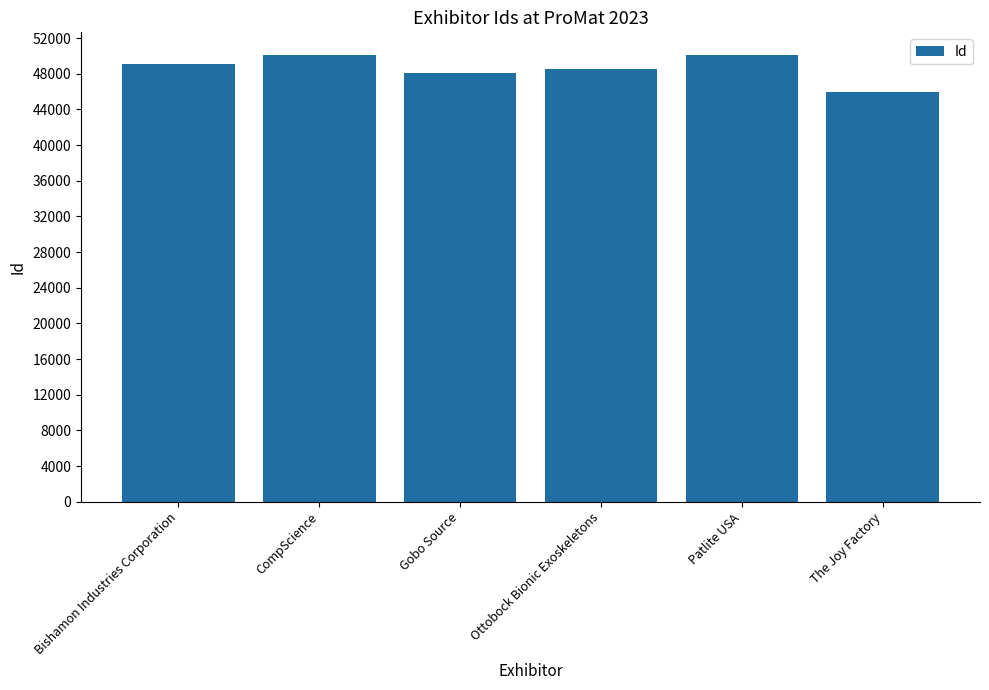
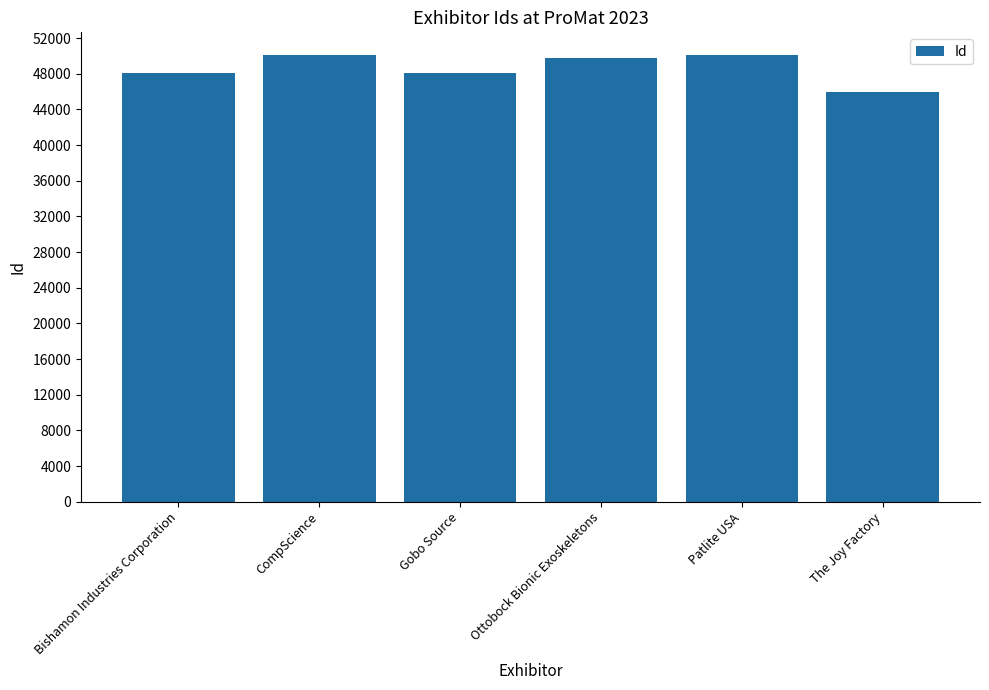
Bishamon Industries Corporation: 49000 -> 48000
Ottobock Bionic Exoskeletons: 49000 -> 50000
